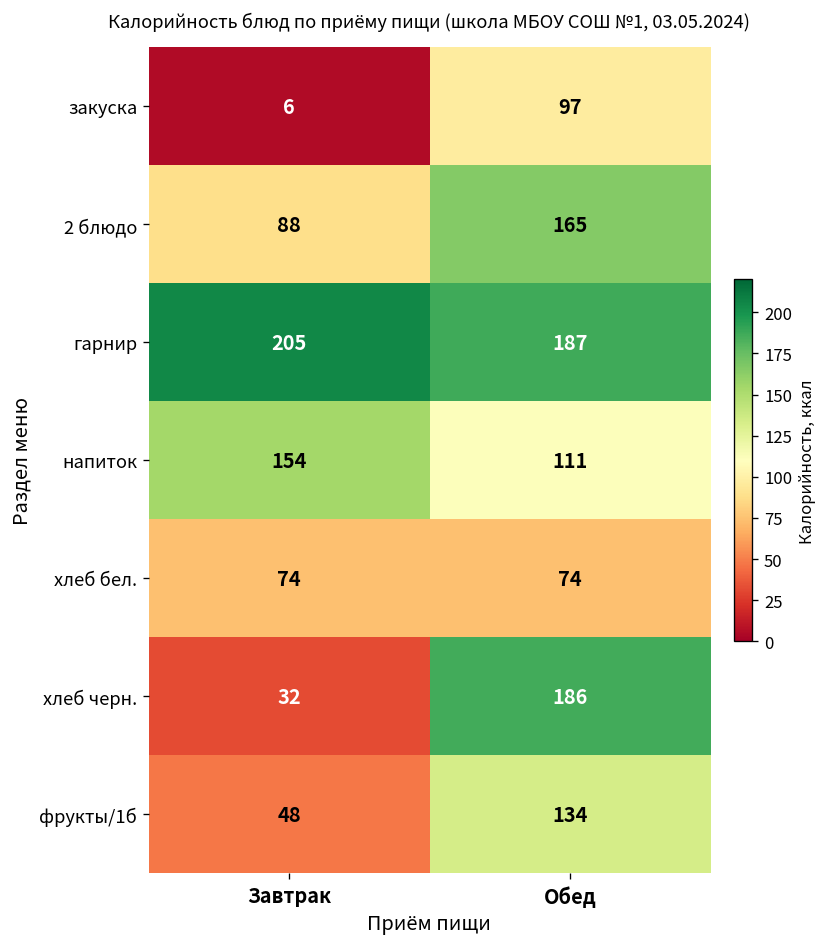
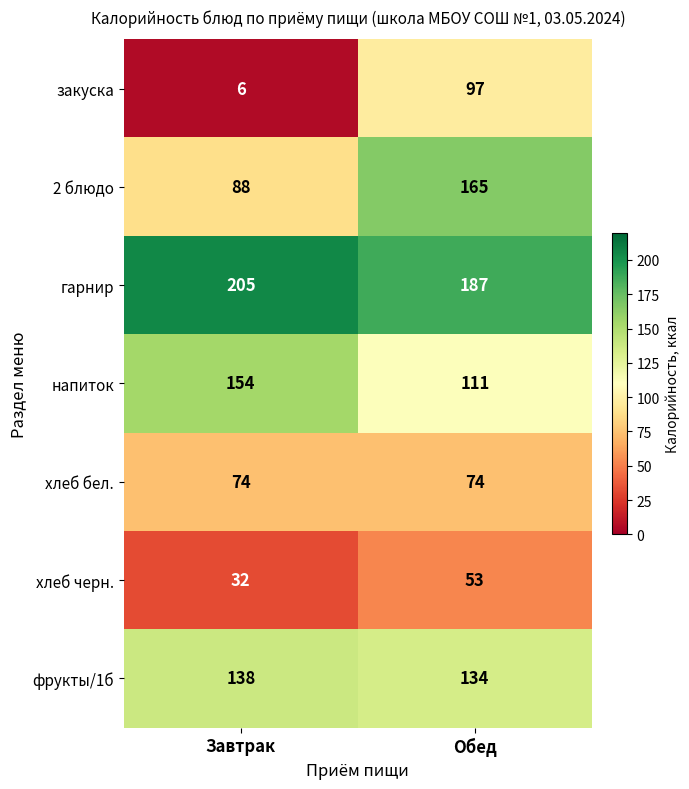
хлеб черн., Обед: 186 -> 53
фрукты/1б, Завтрак: 48 -> 138
